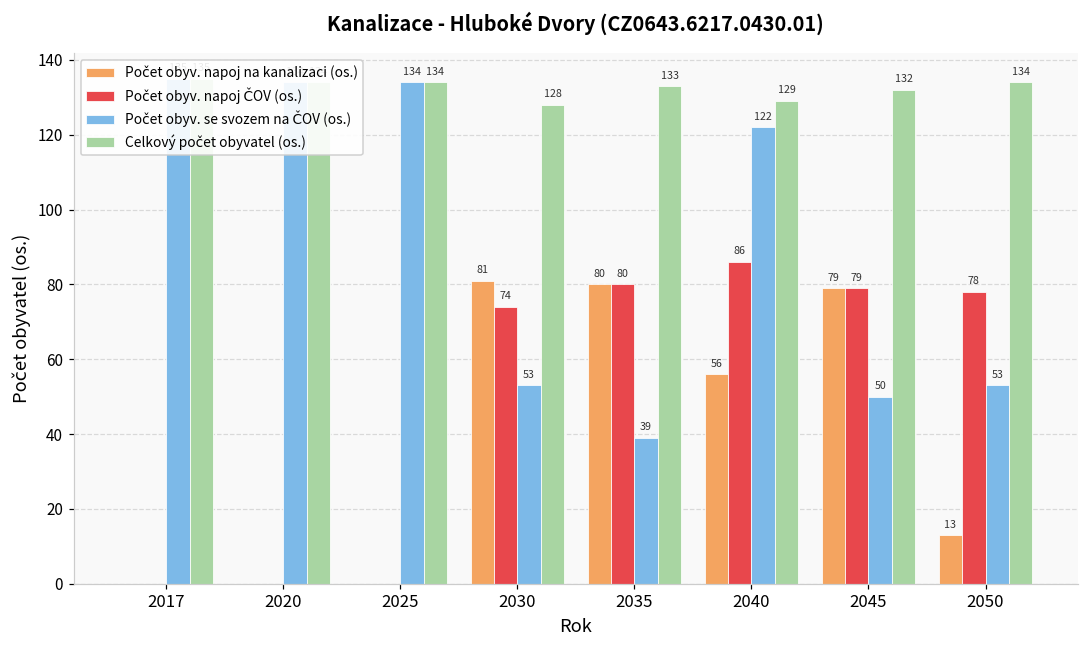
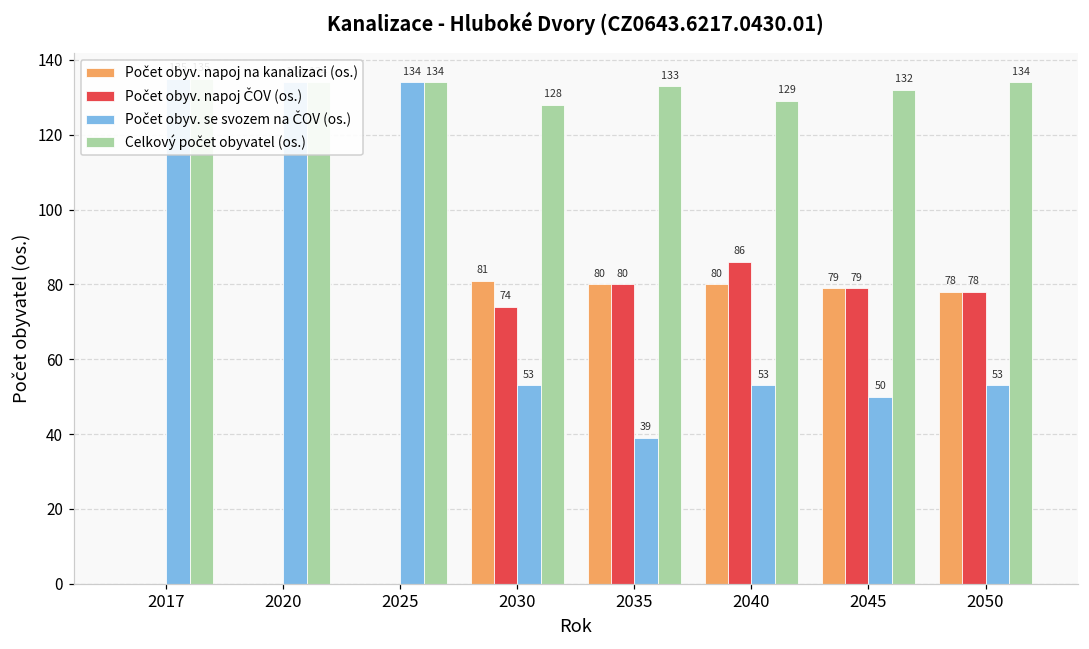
Počet obyv. napoj na kanalizaci (os.), 2040: 56 -> 80
Počet obyv. se svozem na ČOV (os.), 2040: 122 -> 53
Počet obyv. napoj na kanalizaci (os.), 2050: 13 -> 78
